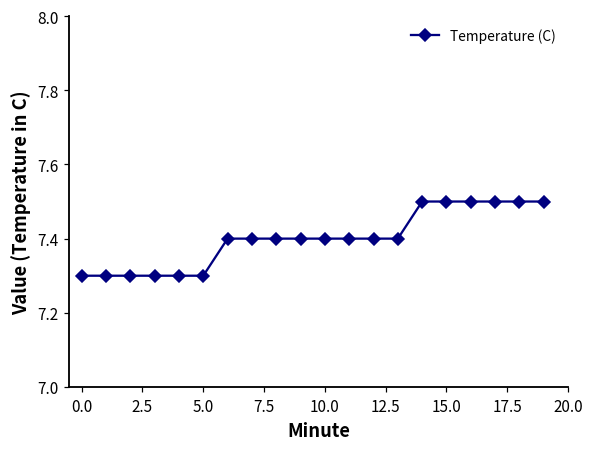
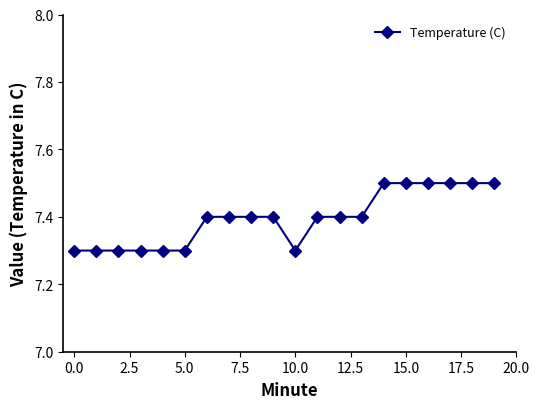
10.0: 7.4 -> 7.3
